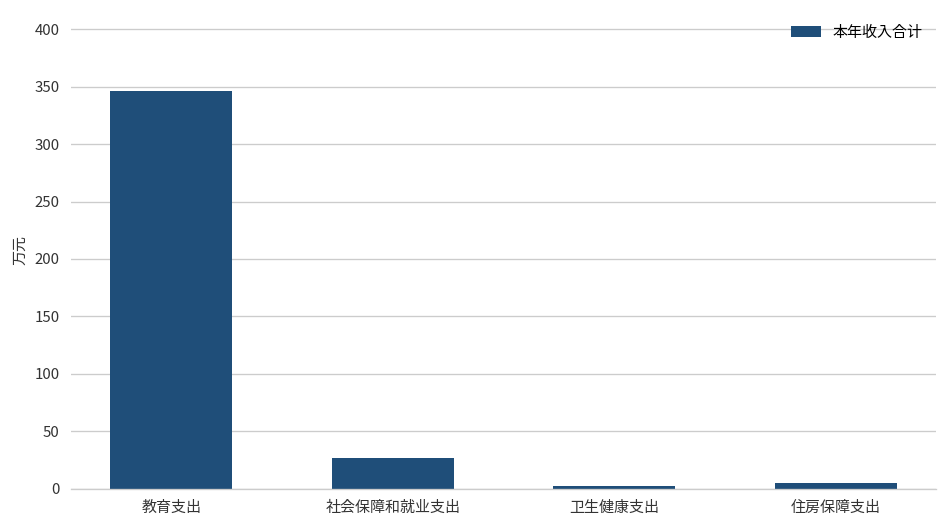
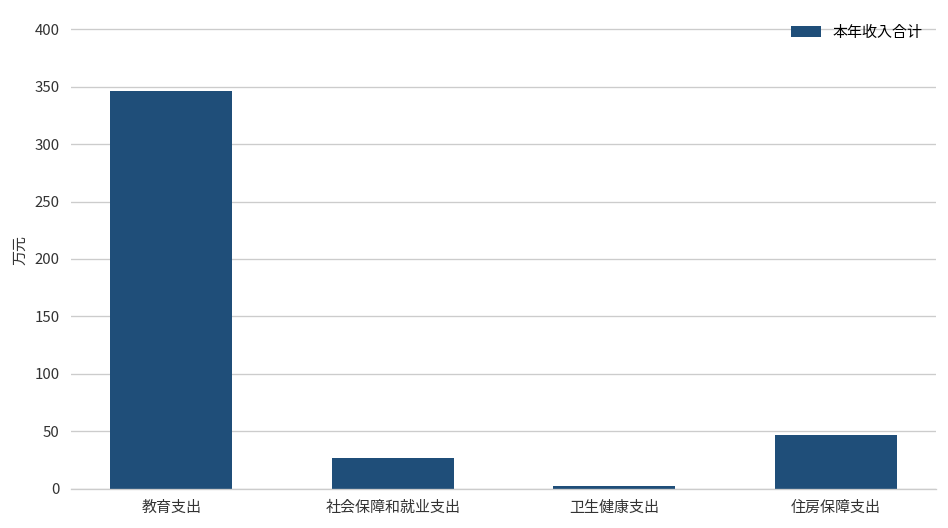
住房保障支出: 0 -> 50
